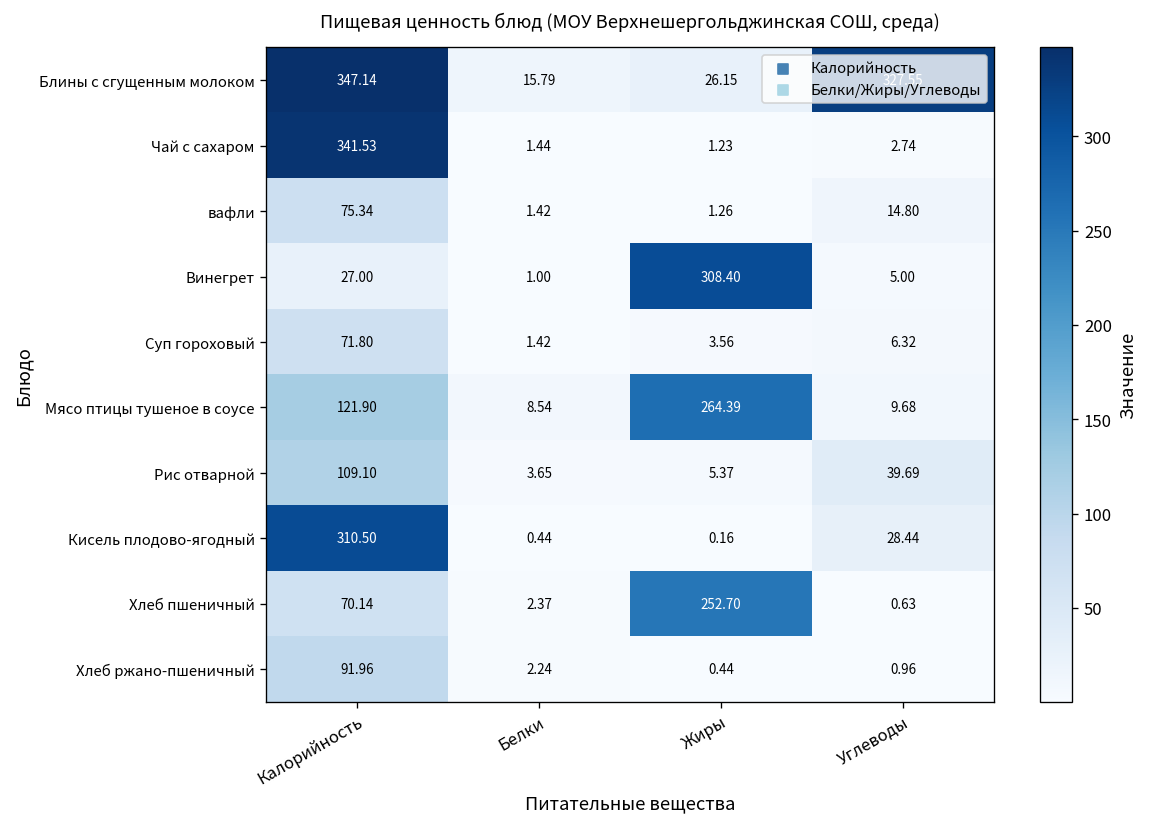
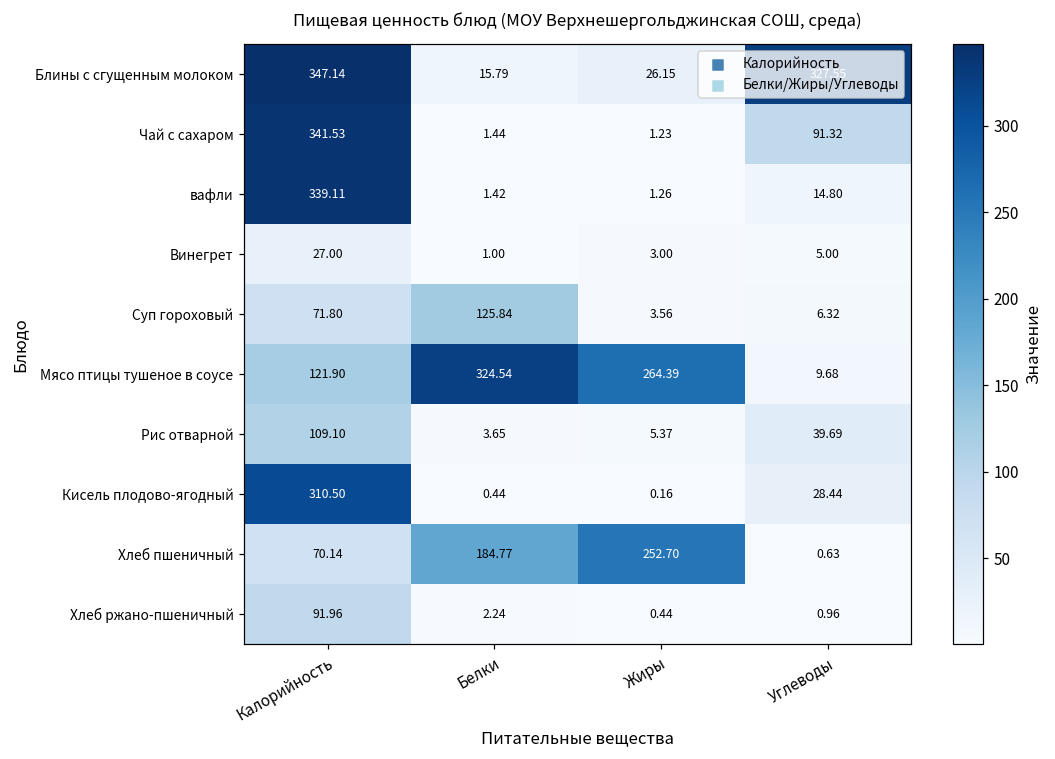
Чай с сахаром, Углеводы: 2.74 -> 91.32
вафли, Калорийность: 75.34 -> 339.11
Винегрет, Жиры: 308.40 -> 3.00
Суп гороховый, Белки: 1.42 -> 125.84
Мясо птицы тушеное в соусе, Белки: 8.54 -> 324.54
Хлеб пшеничный, Белки: 2.37 -> 184.77
